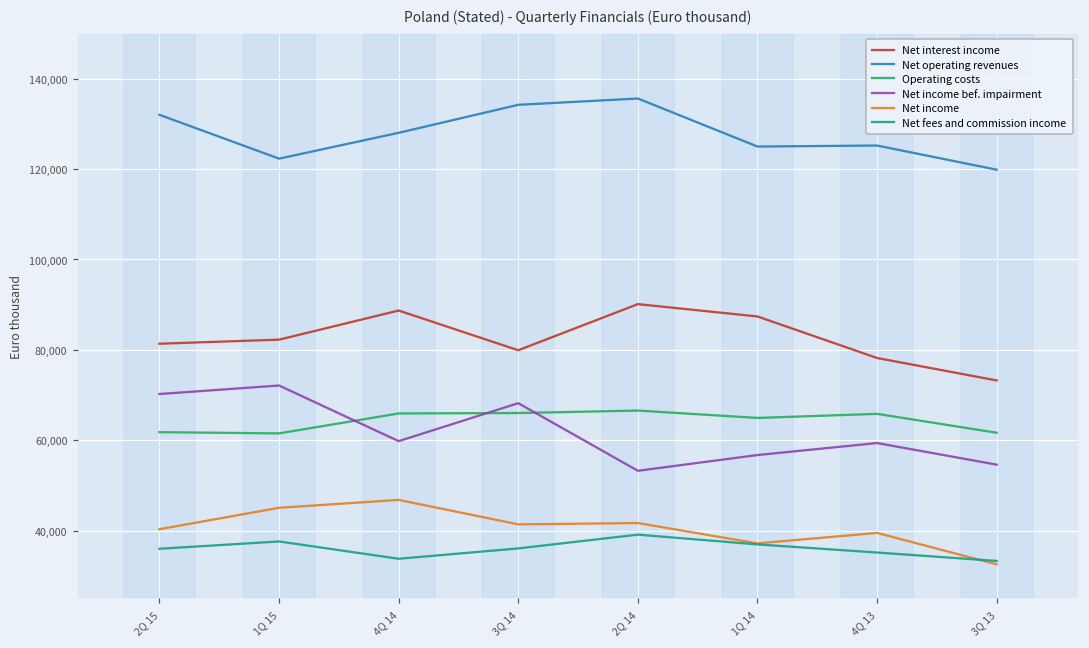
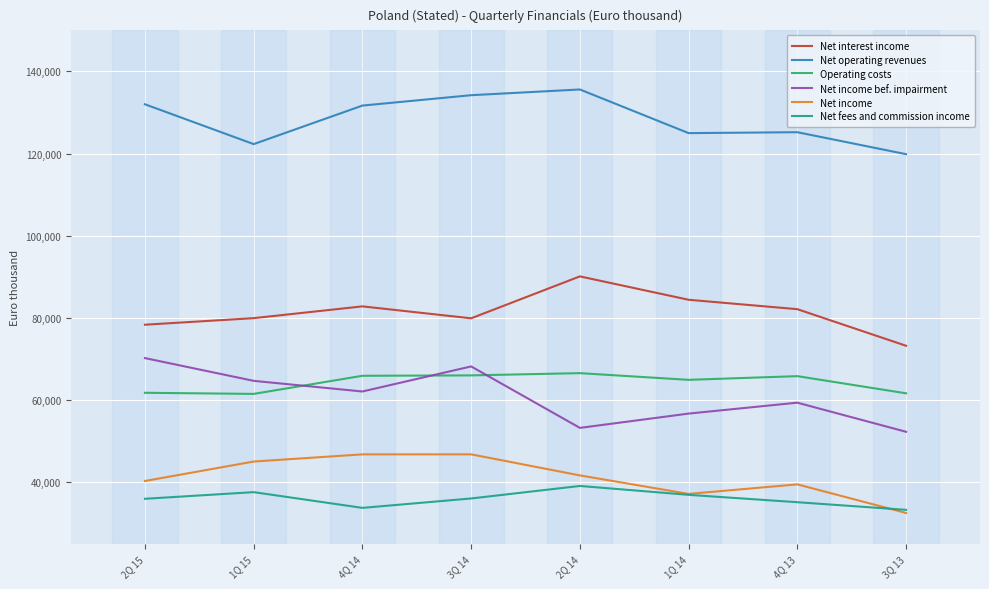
Net interest income, 2Q 15: 81,000 -> 78,000
Net interest income, 1Q 15: 82,000 -> 80,000
Net income bef. impairment, 1Q 15: 72,000 -> 65,000
Net interest income, 4Q 14: 89,000 -> 83,000
Net operating revenues, 4Q 14: 128,000 -> 132,000
Net income bef. impairment, 4Q 14: 60,000 -> 62,000
Net income, 3Q 14: 41,000 -> 47,000
Net interest income, 1Q 14: 87,000 -> 84,000
Net interest income, 4Q 13: 78,000 -> 82,000
Net income bef. impairment, 3Q 13: 55,000 -> 52,000
